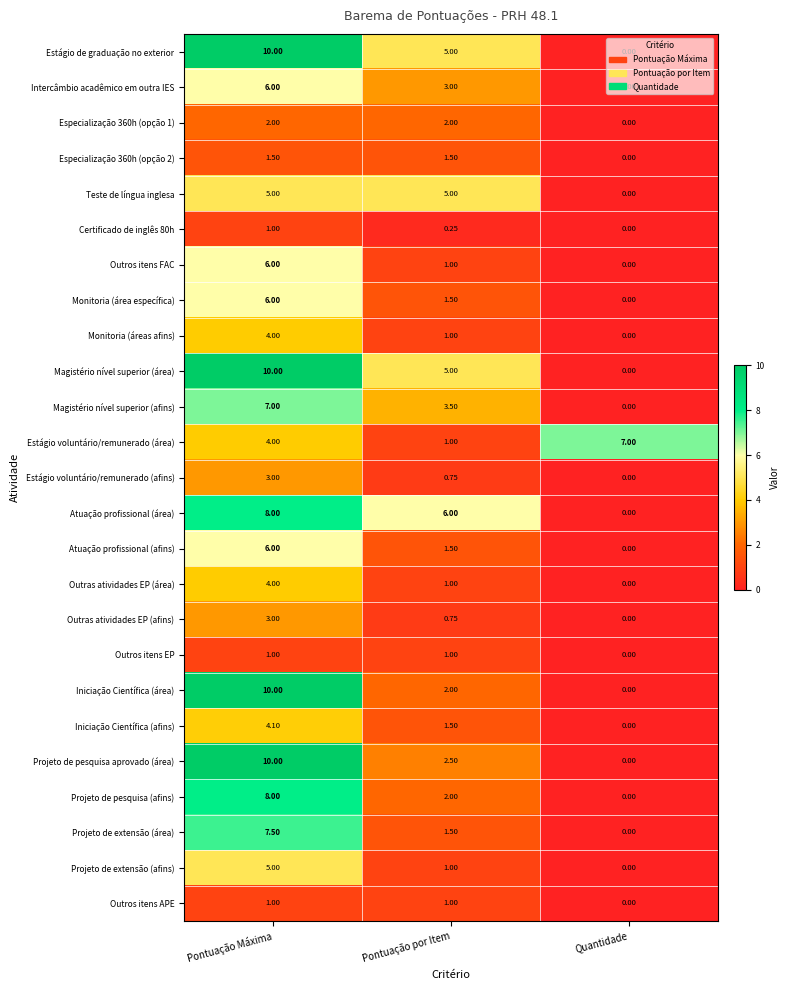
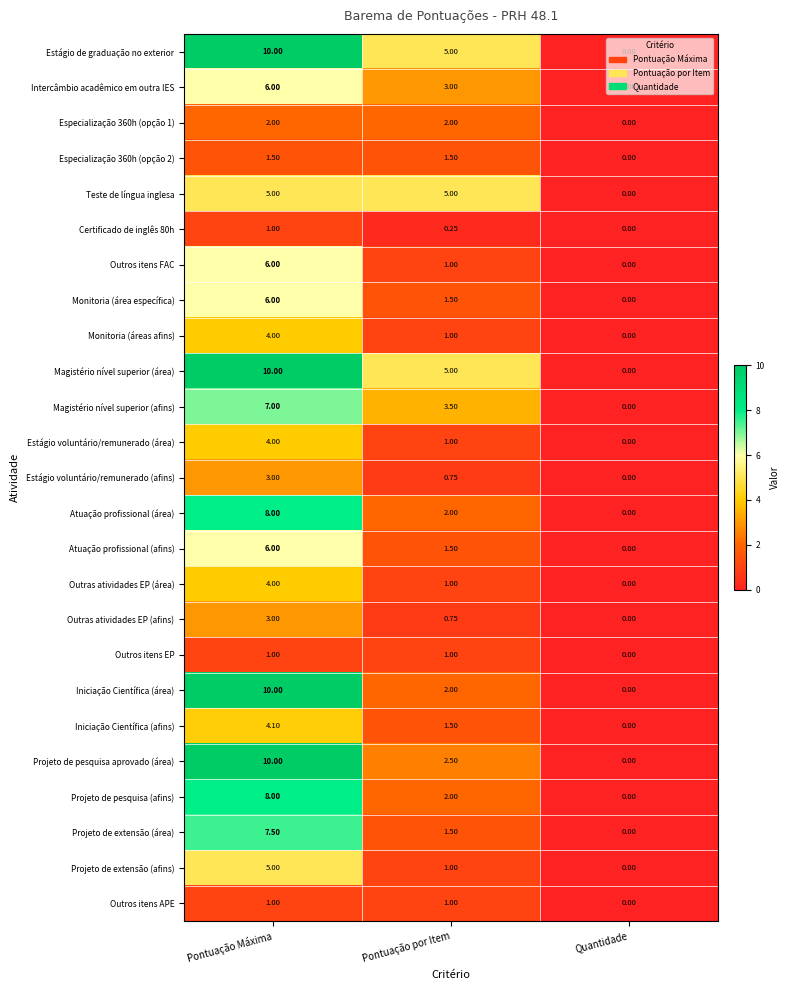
Estágio voluntário/remunerado (área), Quantidade: 7.00 -> 0.00
Atuação profissional (área), Pontuação por Item: 6.00 -> 2.00
